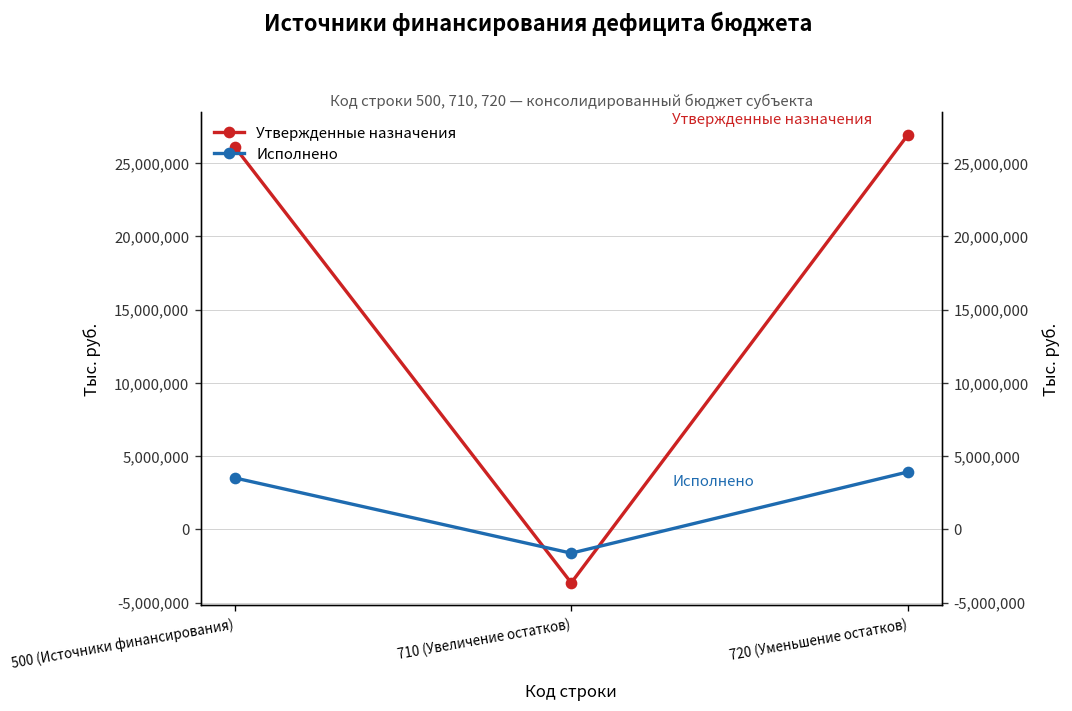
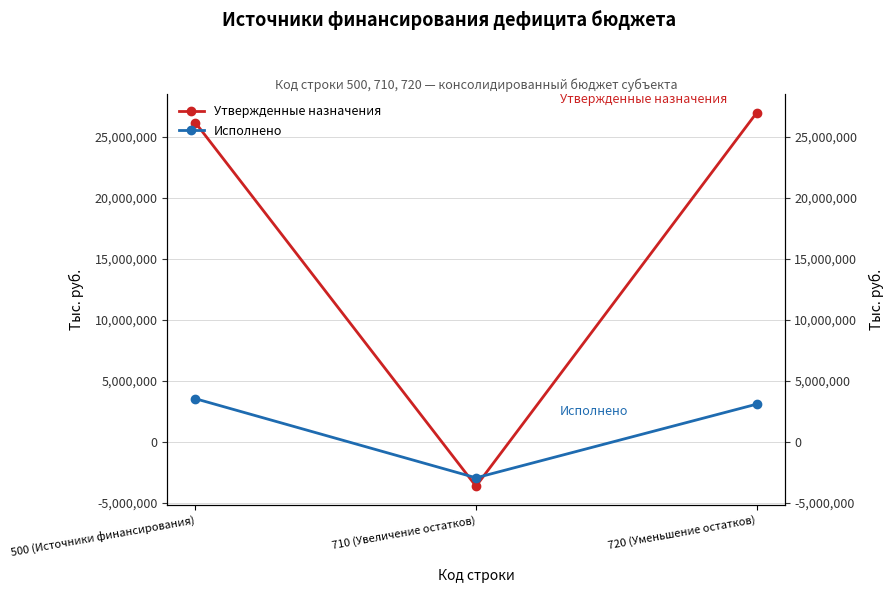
Исполнено, 710 (Увеличение остатков): -1,600,000 -> -3,000,000
Исполнено, 720 (Уменьшение остатков): 3,900,000 -> 3,100,000
